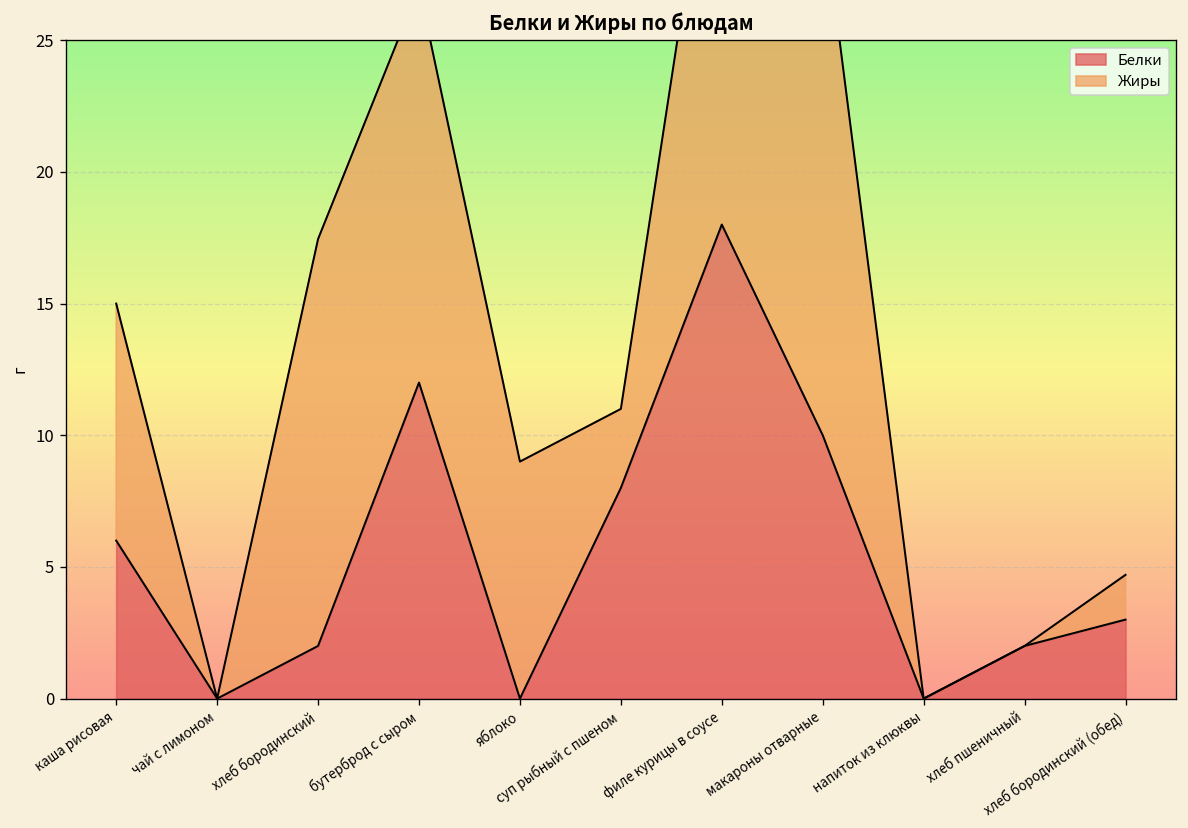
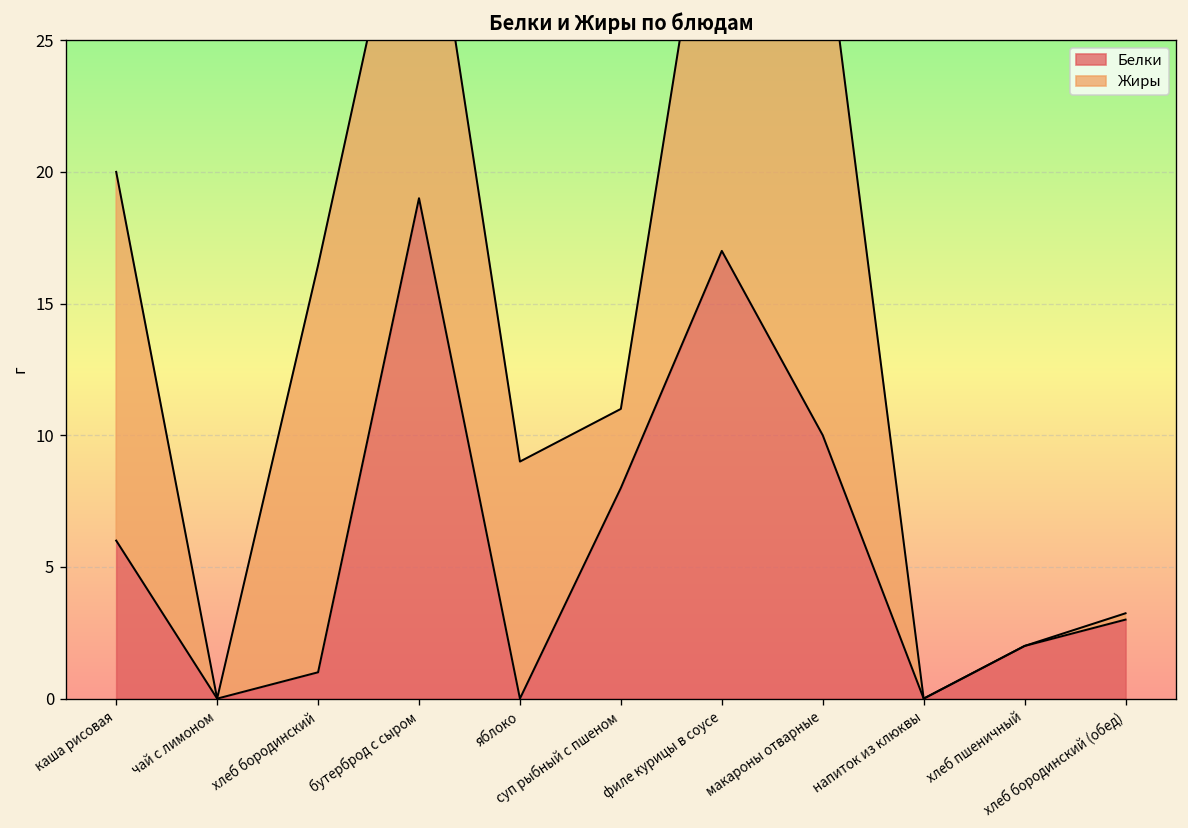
Жиры, каша рисовая: 9 -> 14
Белки, хлеб бородинский: 2 -> 1
Белки, бутерброд с сыром: 12 -> 19
Белки, филе курицы в соусе: 18 -> 17
Жиры, хлеб бородинский (обед): 1.7 -> 0.2
